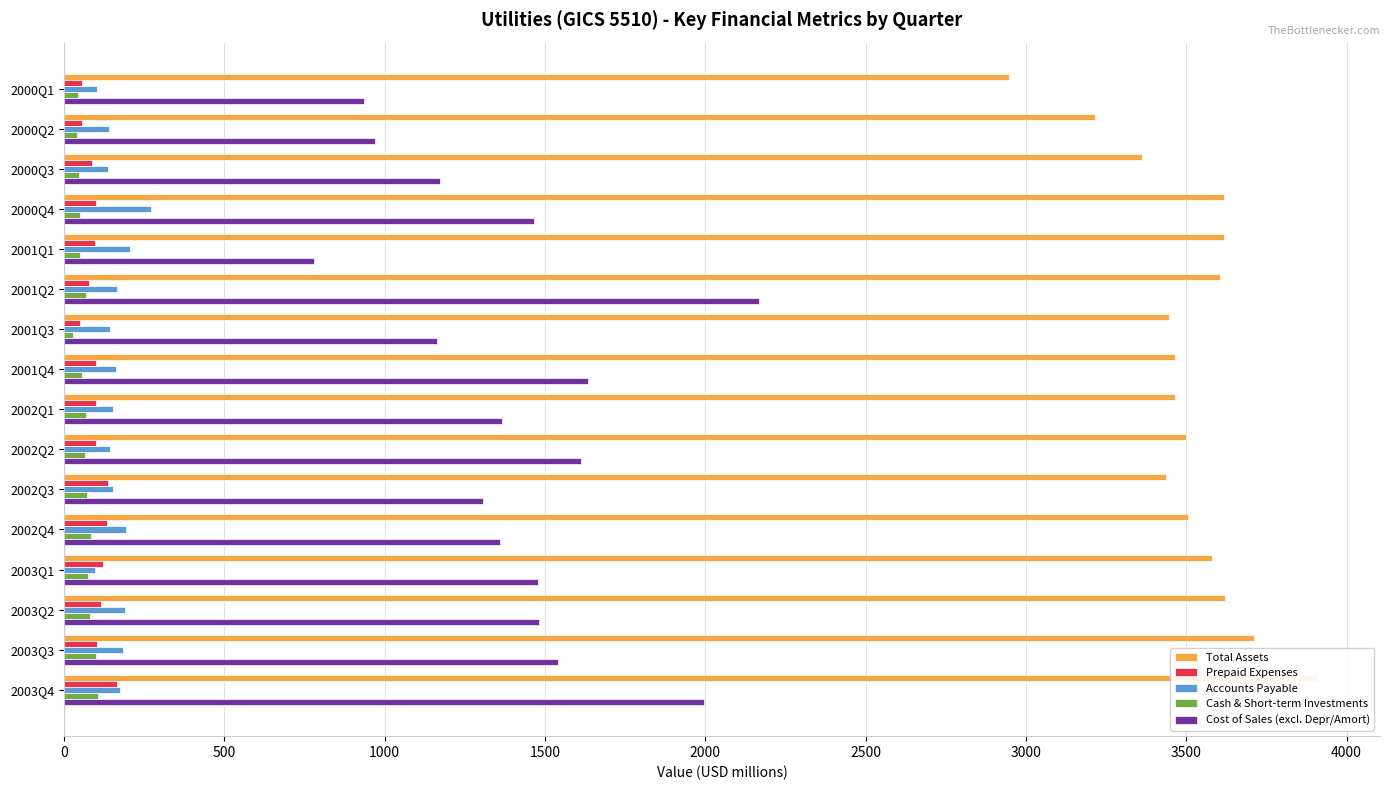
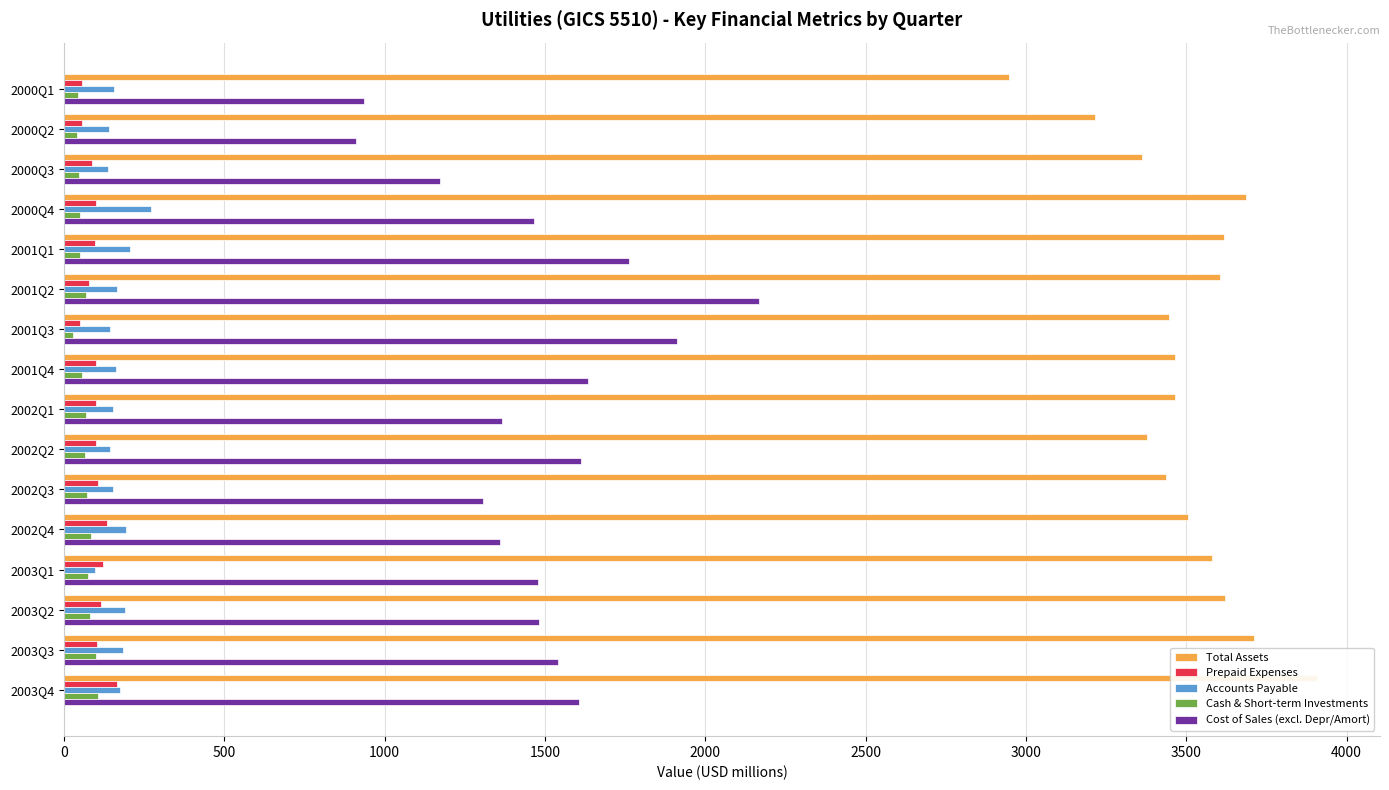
Accounts Payable, 2000Q1: 100 -> 160
Cost of Sales (excl. Depr/Amort), 2000Q2: 970 -> 910
Total Assets, 2000Q4: 3620 -> 3690
Cost of Sales (excl. Depr/Amort), 2001Q1: 780 -> 1760
Cost of Sales (excl. Depr/Amort), 2001Q3: 1160 -> 1910
Total Assets, 2002Q2: 3500 -> 3380
Prepaid Expenses, 2002Q3: 140 -> 110
Cost of Sales (excl. Depr/Amort), 2003Q4: 2000 -> 1610
